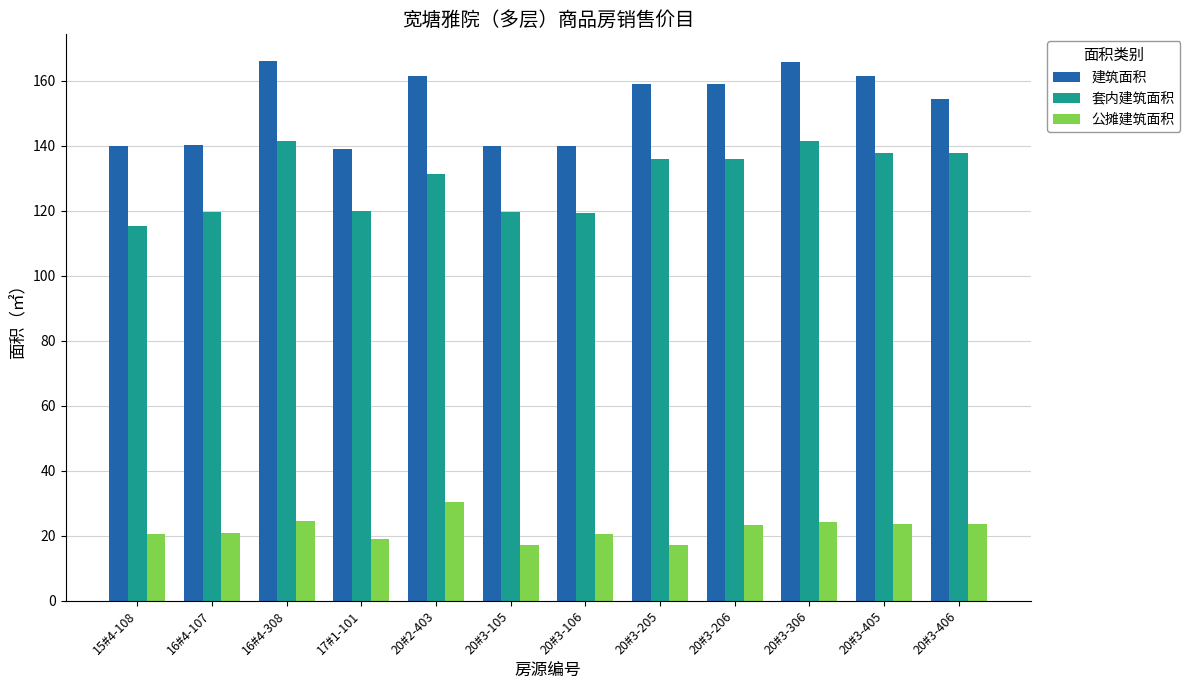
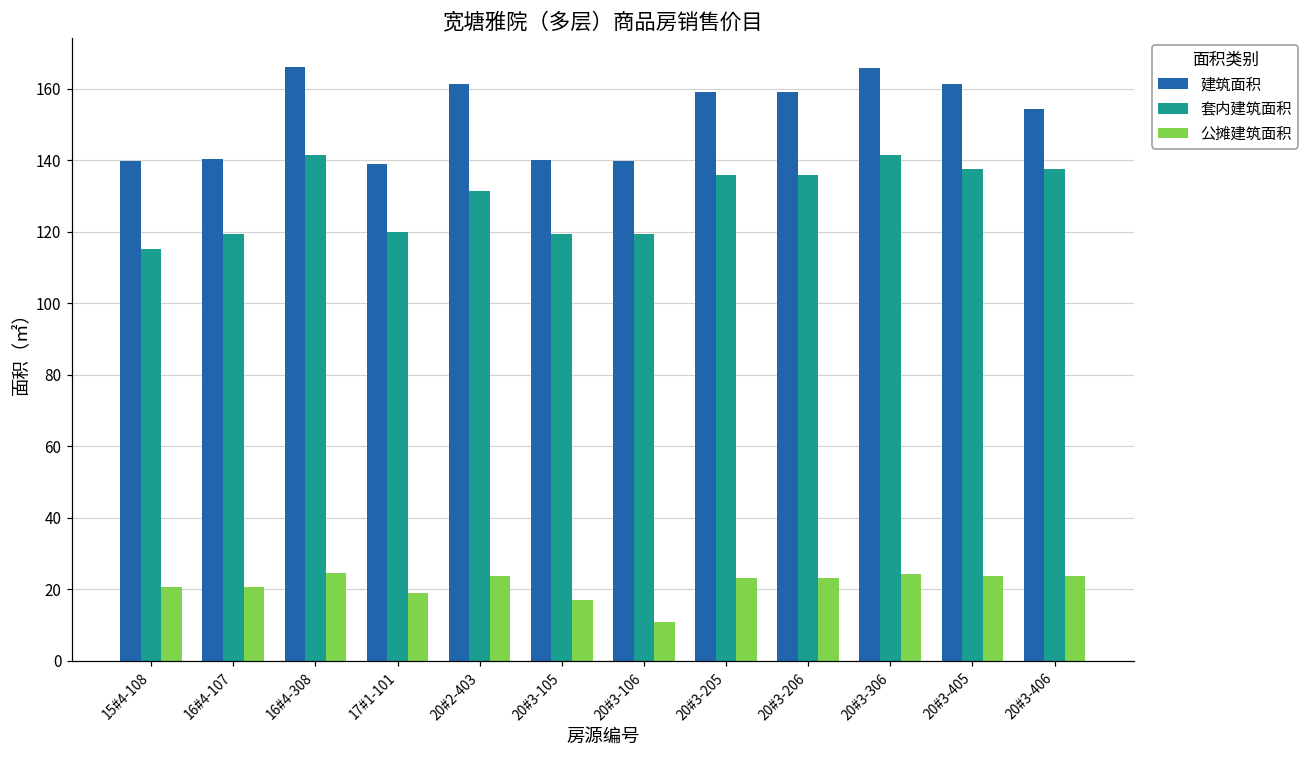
公摊建筑面积, 20#2-403: 30 -> 24
公摊建筑面积, 20#3-106: 20 -> 11
公摊建筑面积, 20#3-205: 17 -> 23
